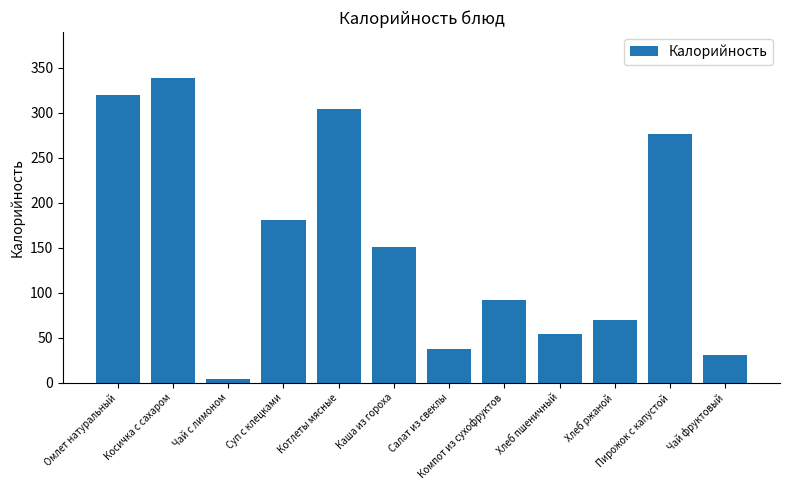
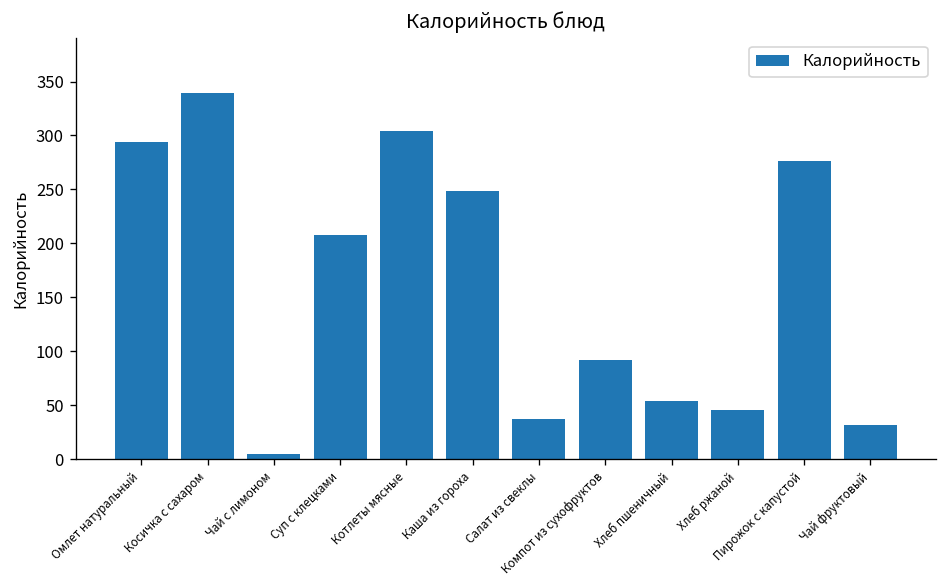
Омлет натуральный: 320 -> 290
Суп с клецками: 180 -> 210
Каша из гороха: 150 -> 250
Хлеб ржаной: 70 -> 50
